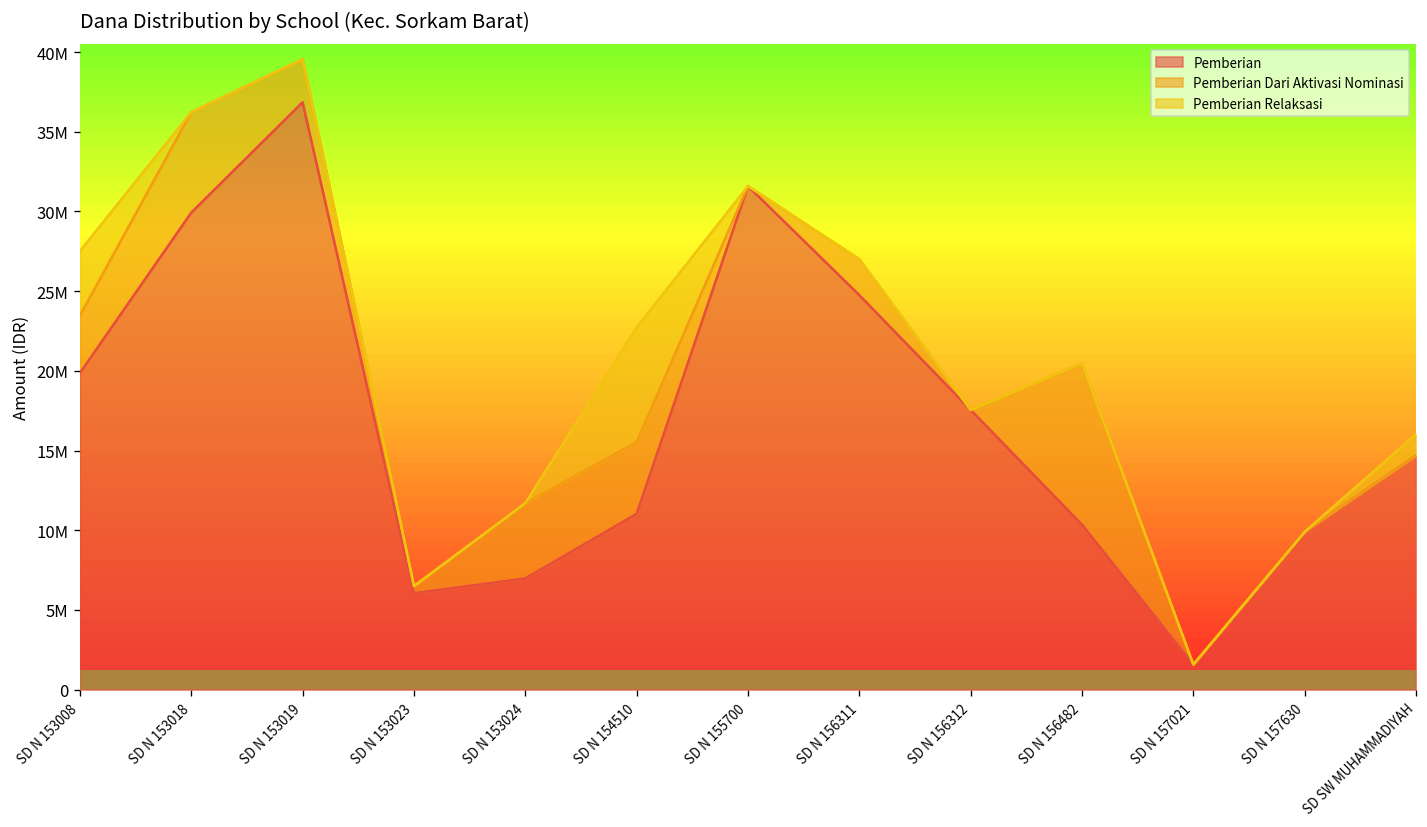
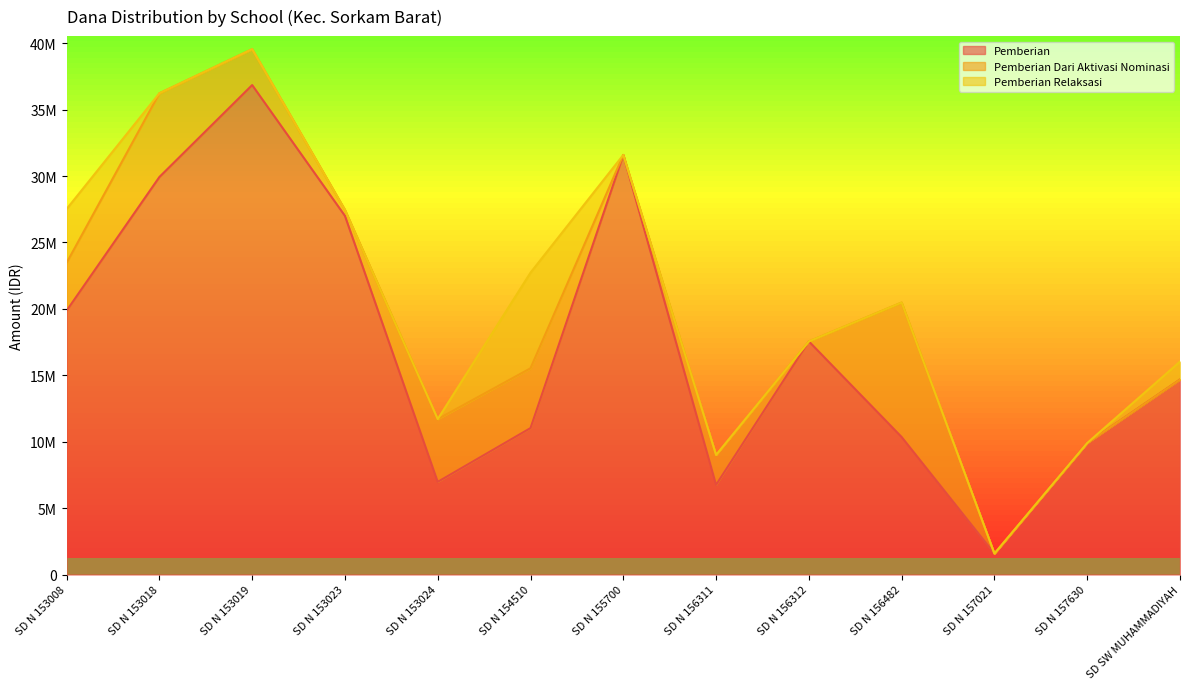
Pemberian, SD N 153023: 6000000 -> 27000000
Pemberian, SD N 156311: 24800000 -> 6800000
